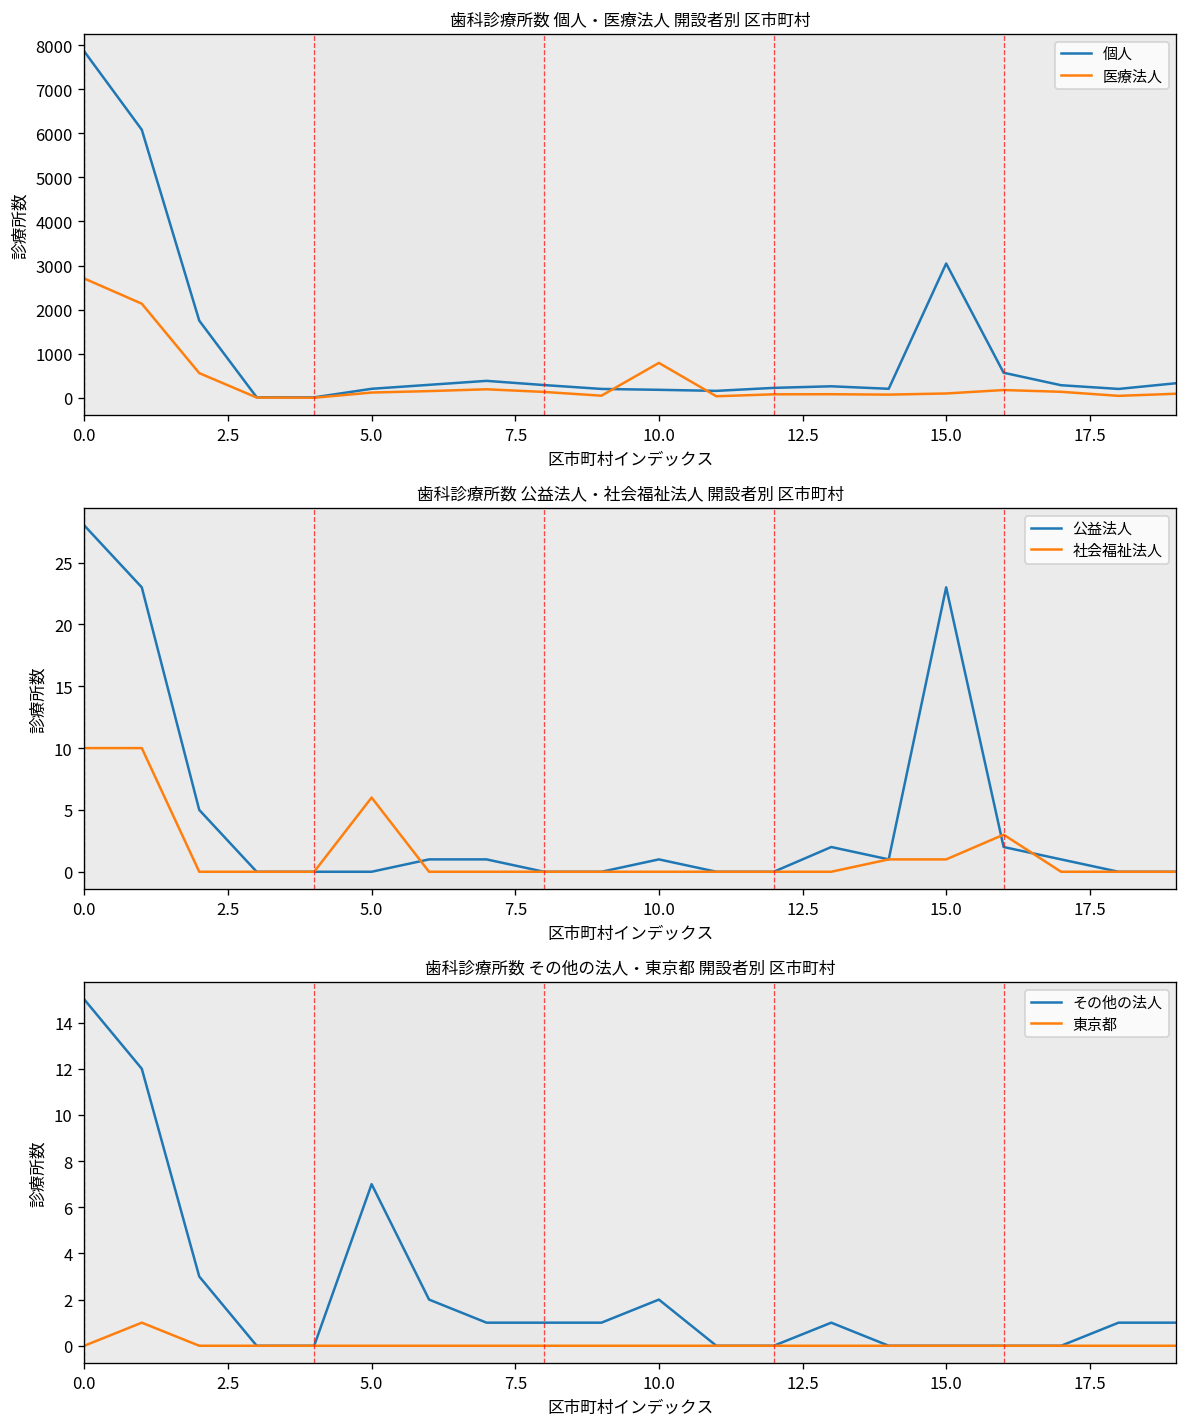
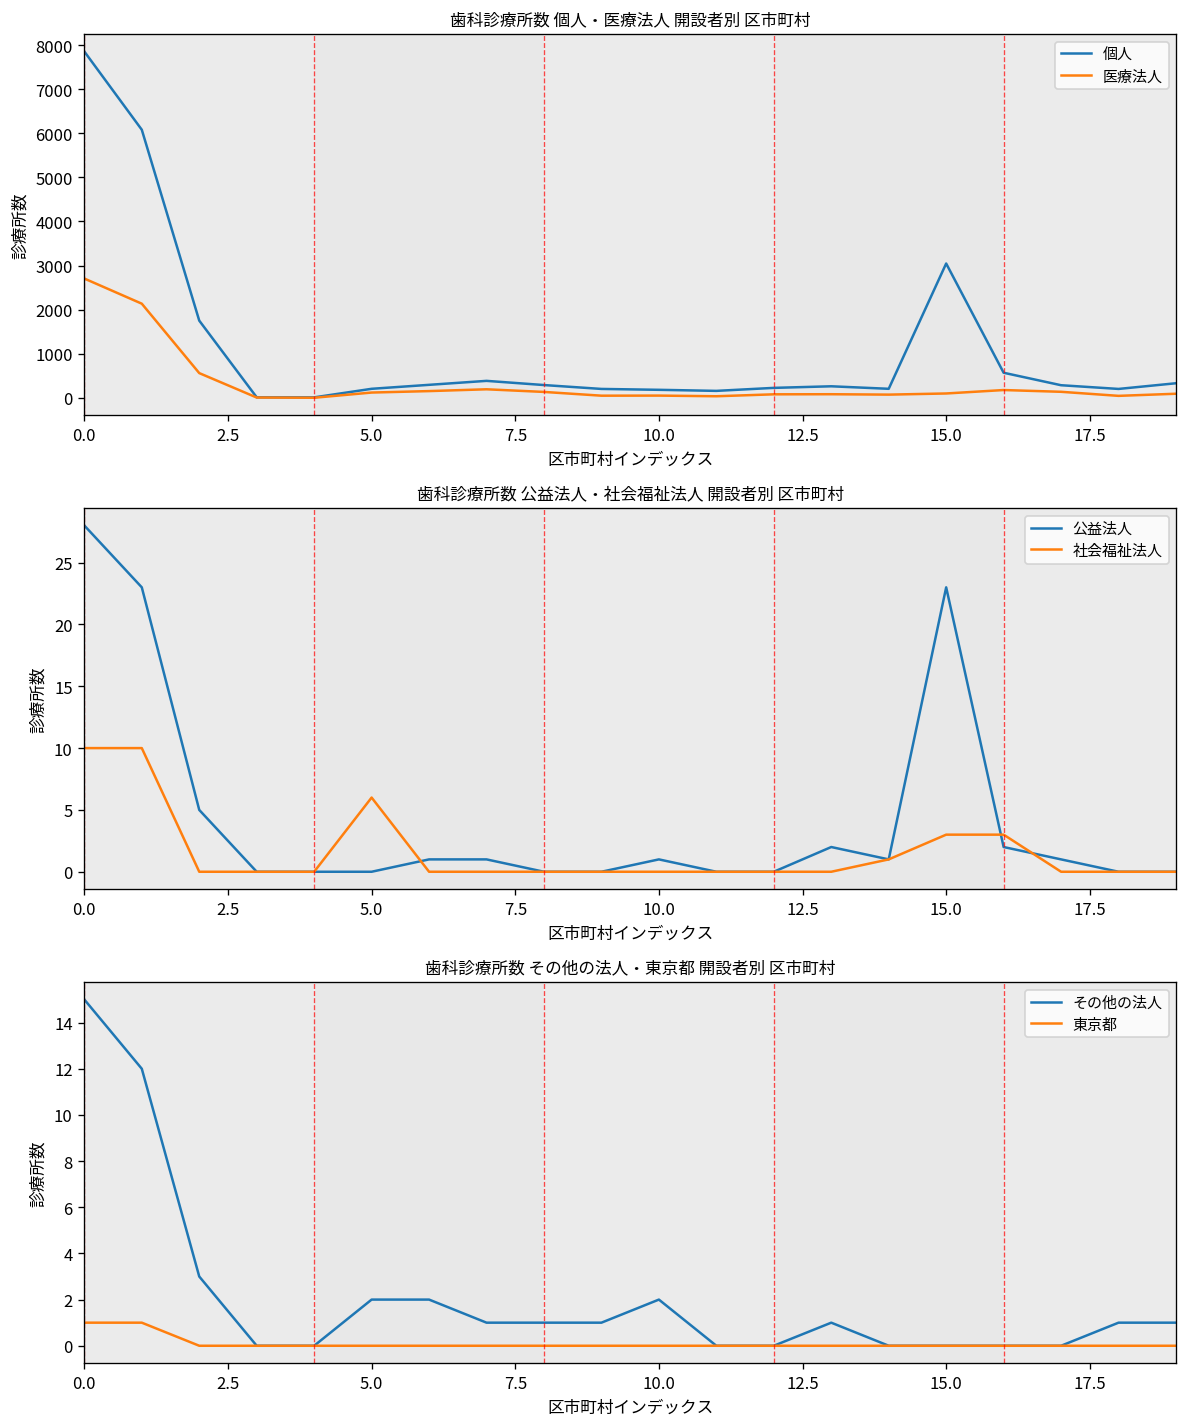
歯科診療所数 個人・医療法人 開設者別 区市町村, 医療法人, 10.0: 800 -> 100
歯科診療所数 公益法人・社会福祉法人 開設者別 区市町村, 社会福祉法人, 15.0: 1 -> 3
歯科診療所数 その他の法人・東京都 開設者別 区市町村, 東京都, 0.0: 0 -> 1
歯科診療所数 その他の法人・東京都 開設者別 区市町村, その他の法人, 5.0: 7 -> 2
